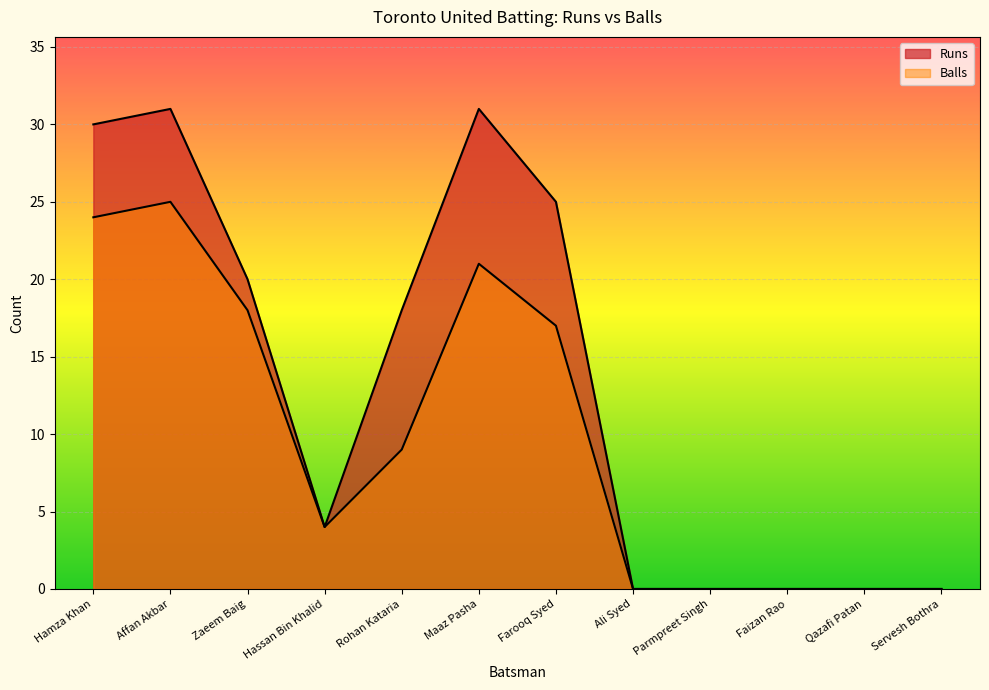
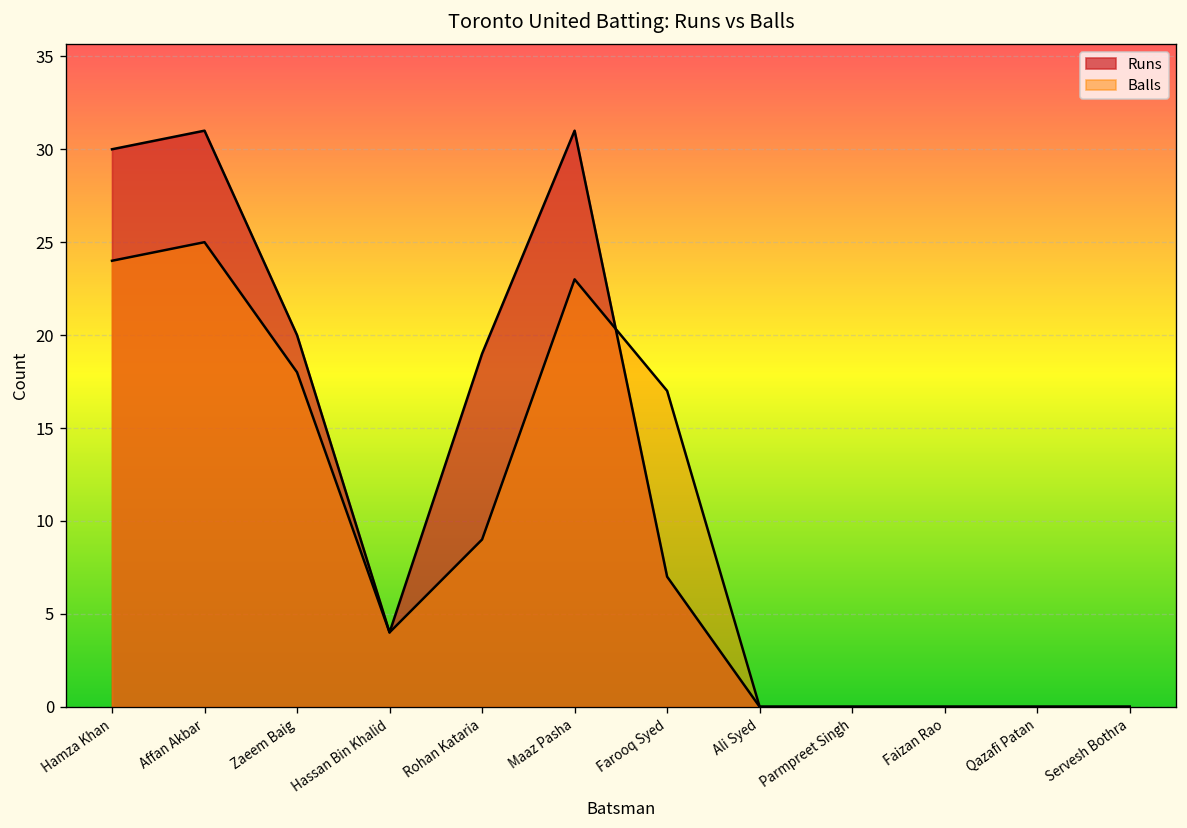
Runs, Rohan Kataria: 18 -> 19
Balls, Maaz Pasha: 21 -> 23
Runs, Farooq Syed: 25 -> 7
